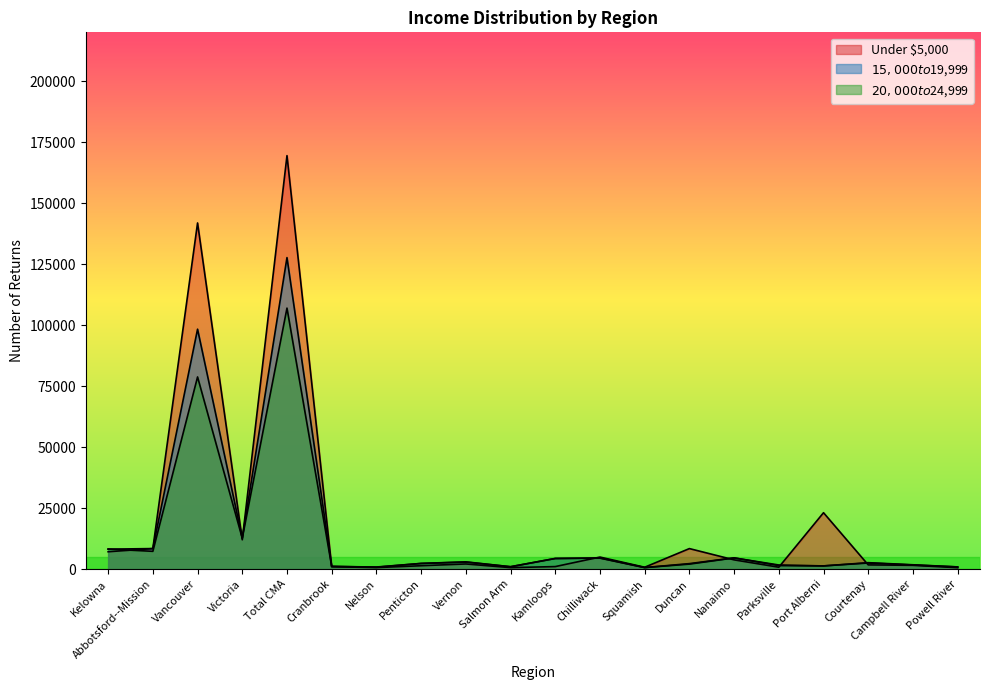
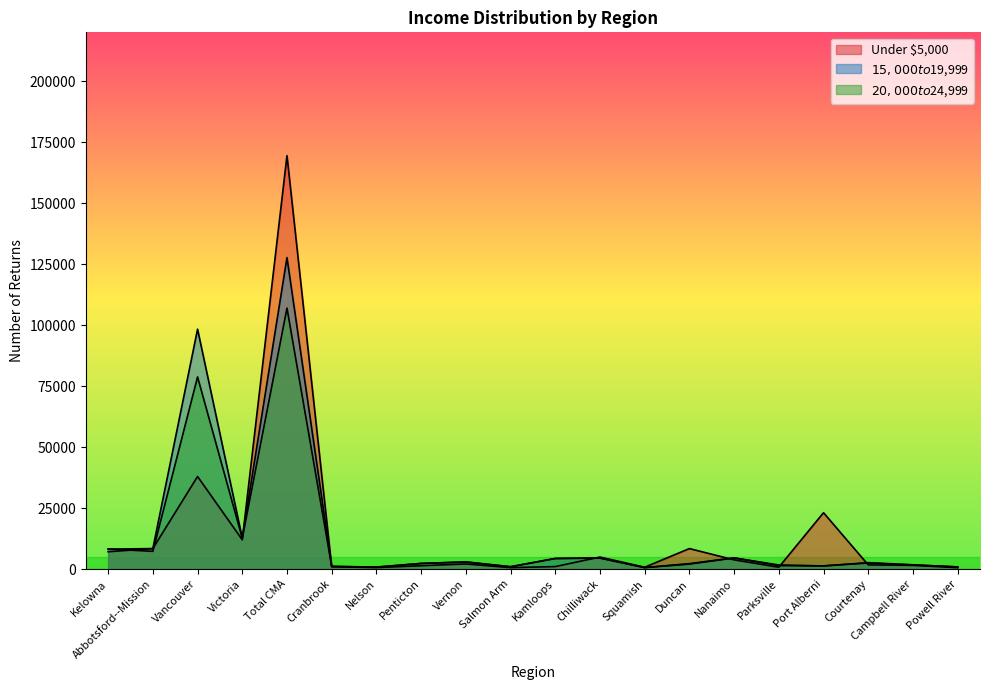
Under $5,000, Vancouver: 142000 -> 38000
